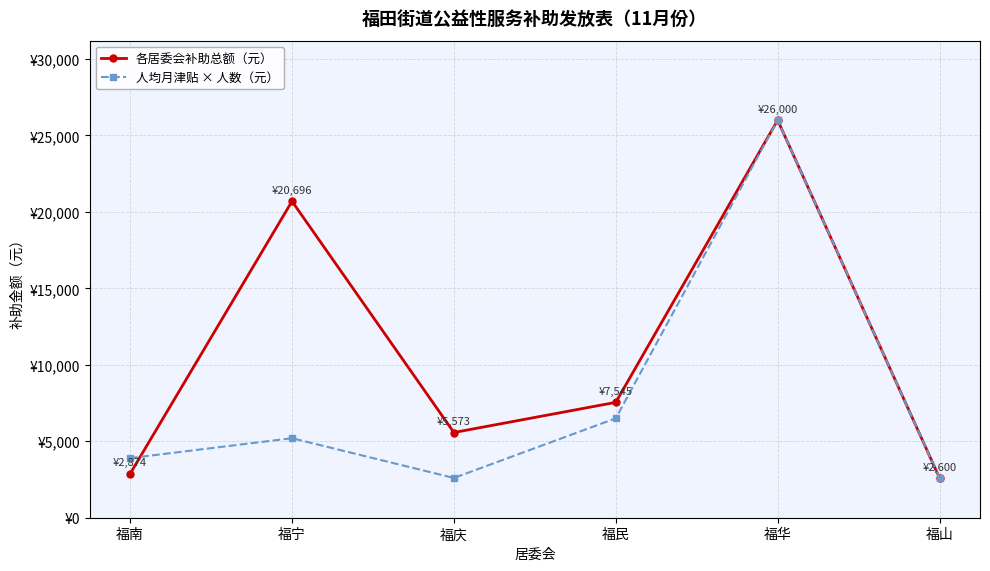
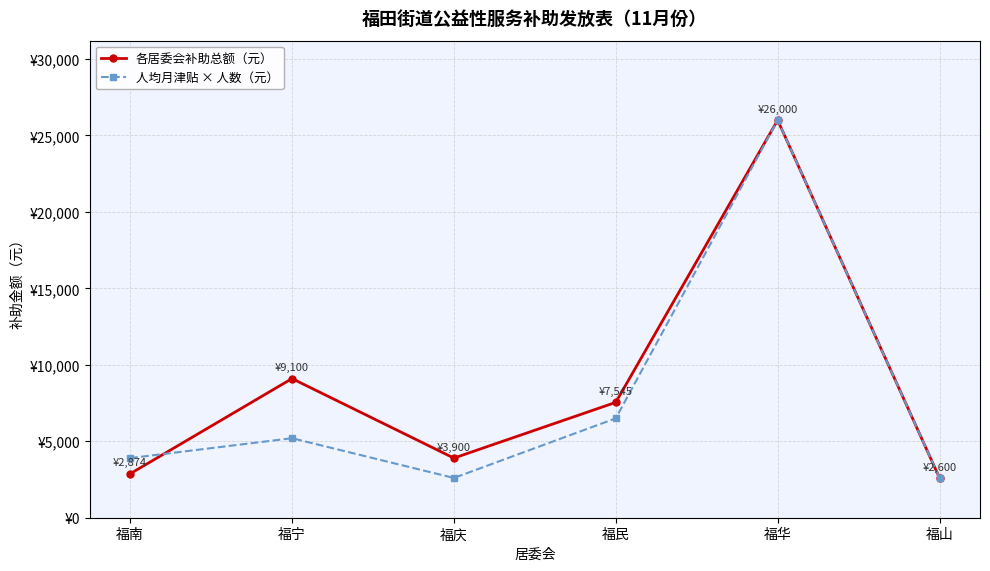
各居委会补助总额（元）, 福宁: ¥20,696 -> ¥9,100
各居委会补助总额（元）, 福庆: ¥5,573 -> ¥3,900
